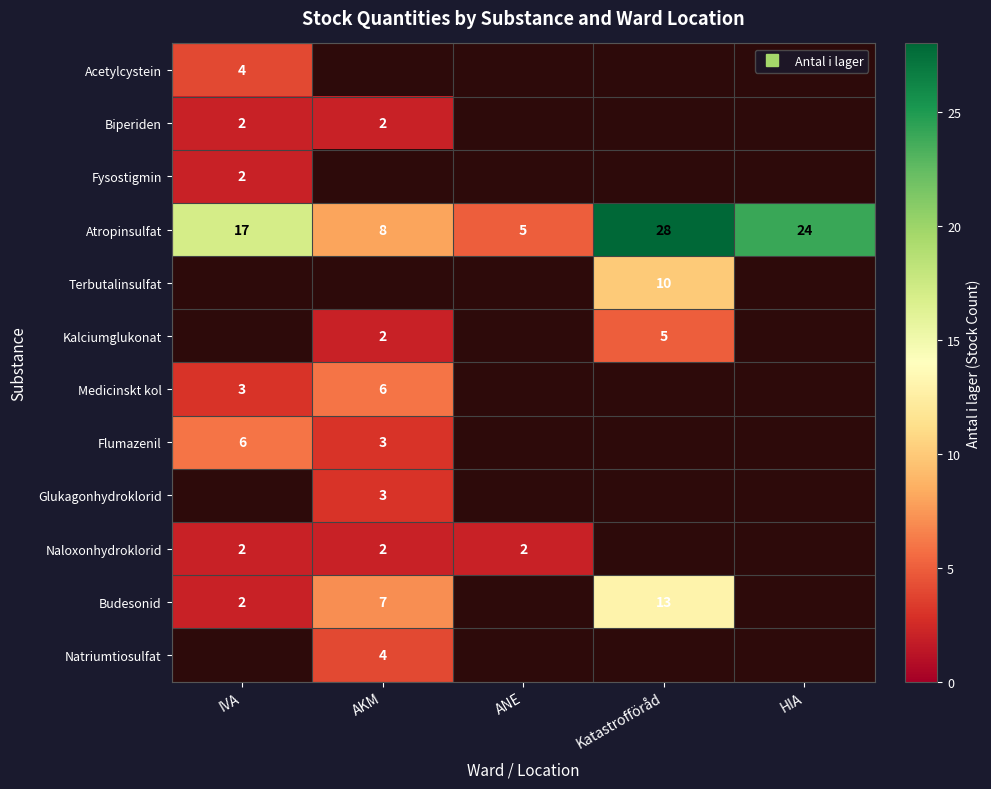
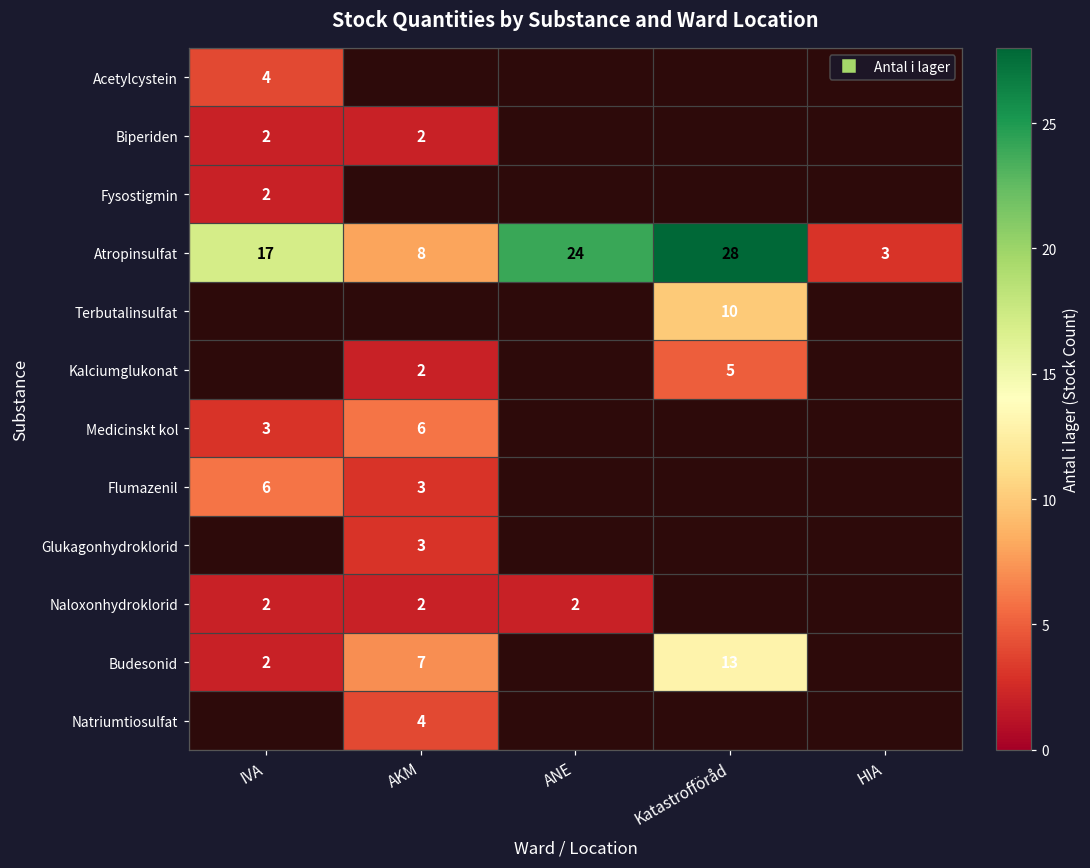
Atropinsulfat, ANE: 5 -> 24
Atropinsulfat, HIA: 24 -> 3
